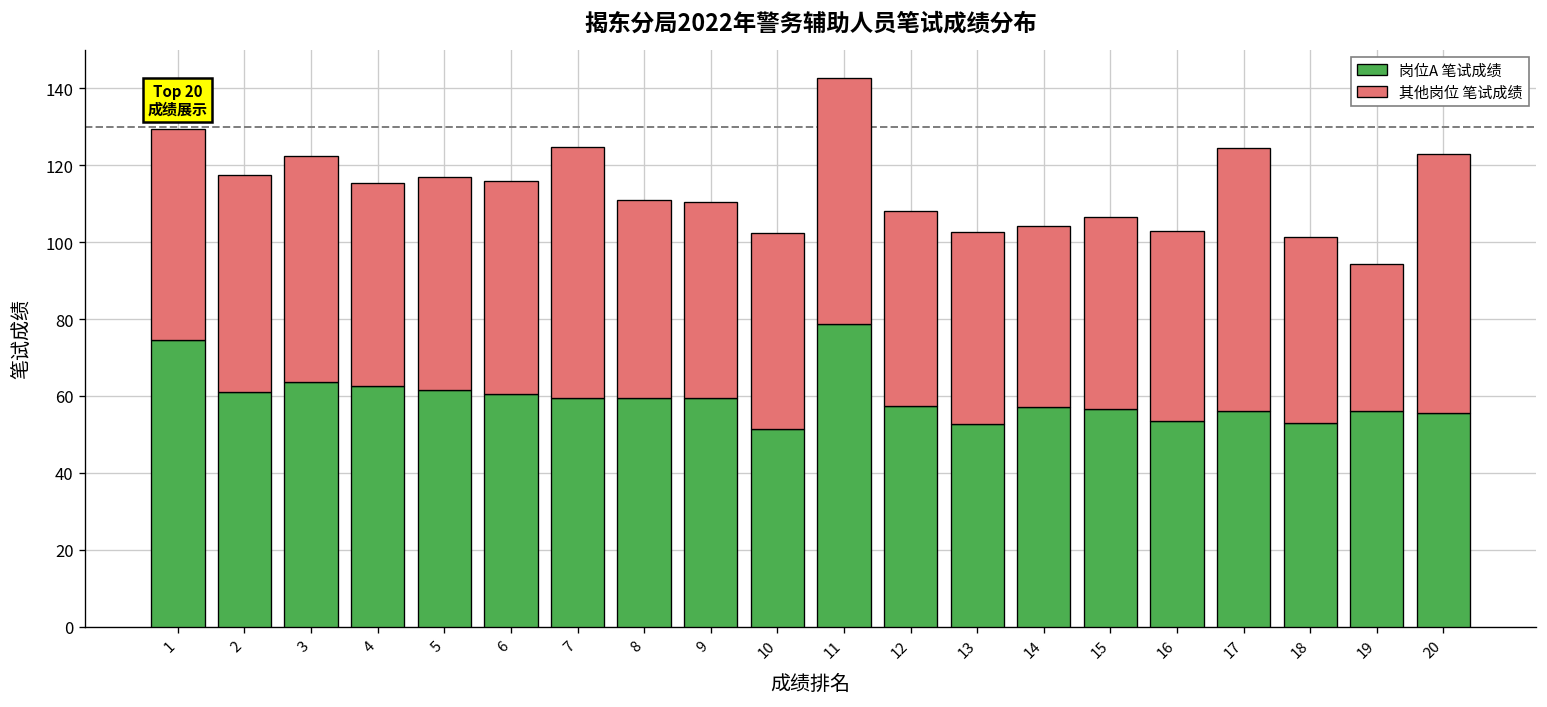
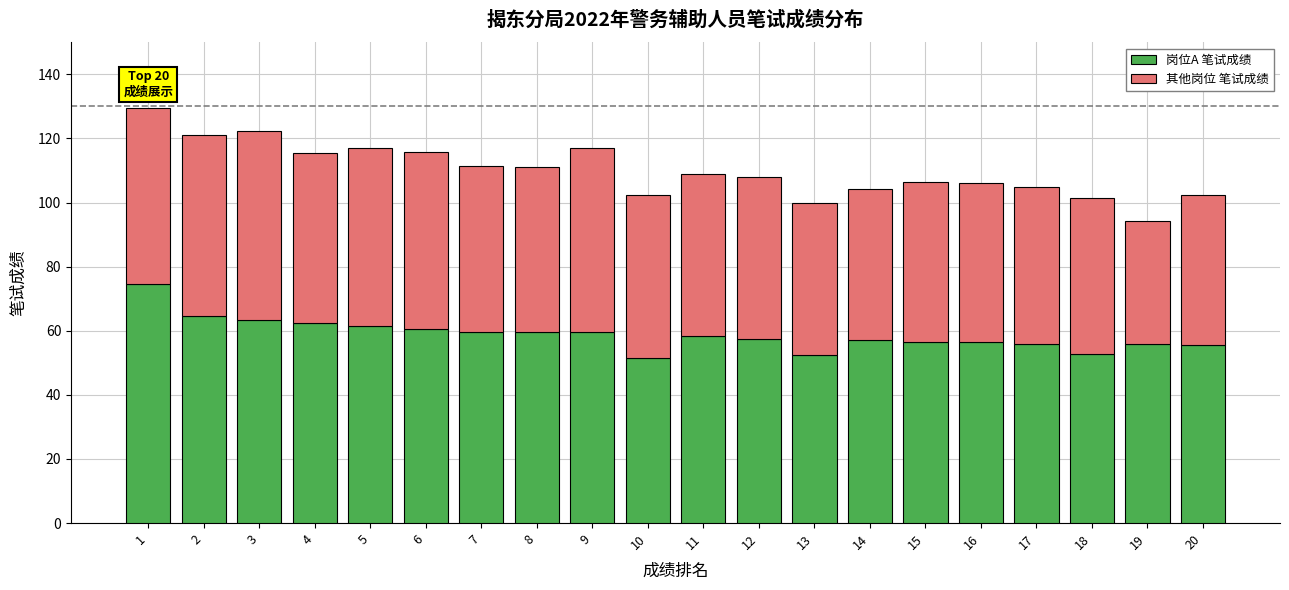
岗位A 笔试成绩, 2: 61 -> 65
其他岗位 笔试成绩, 7: 65 -> 52
其他岗位 笔试成绩, 9: 51 -> 58
岗位A 笔试成绩, 11: 79 -> 59
其他岗位 笔试成绩, 11: 64 -> 51
其他岗位 笔试成绩, 13: 50 -> 47
岗位A 笔试成绩, 16: 53 -> 57
其他岗位 笔试成绩, 17: 69 -> 49
其他岗位 笔试成绩, 20: 68 -> 47
